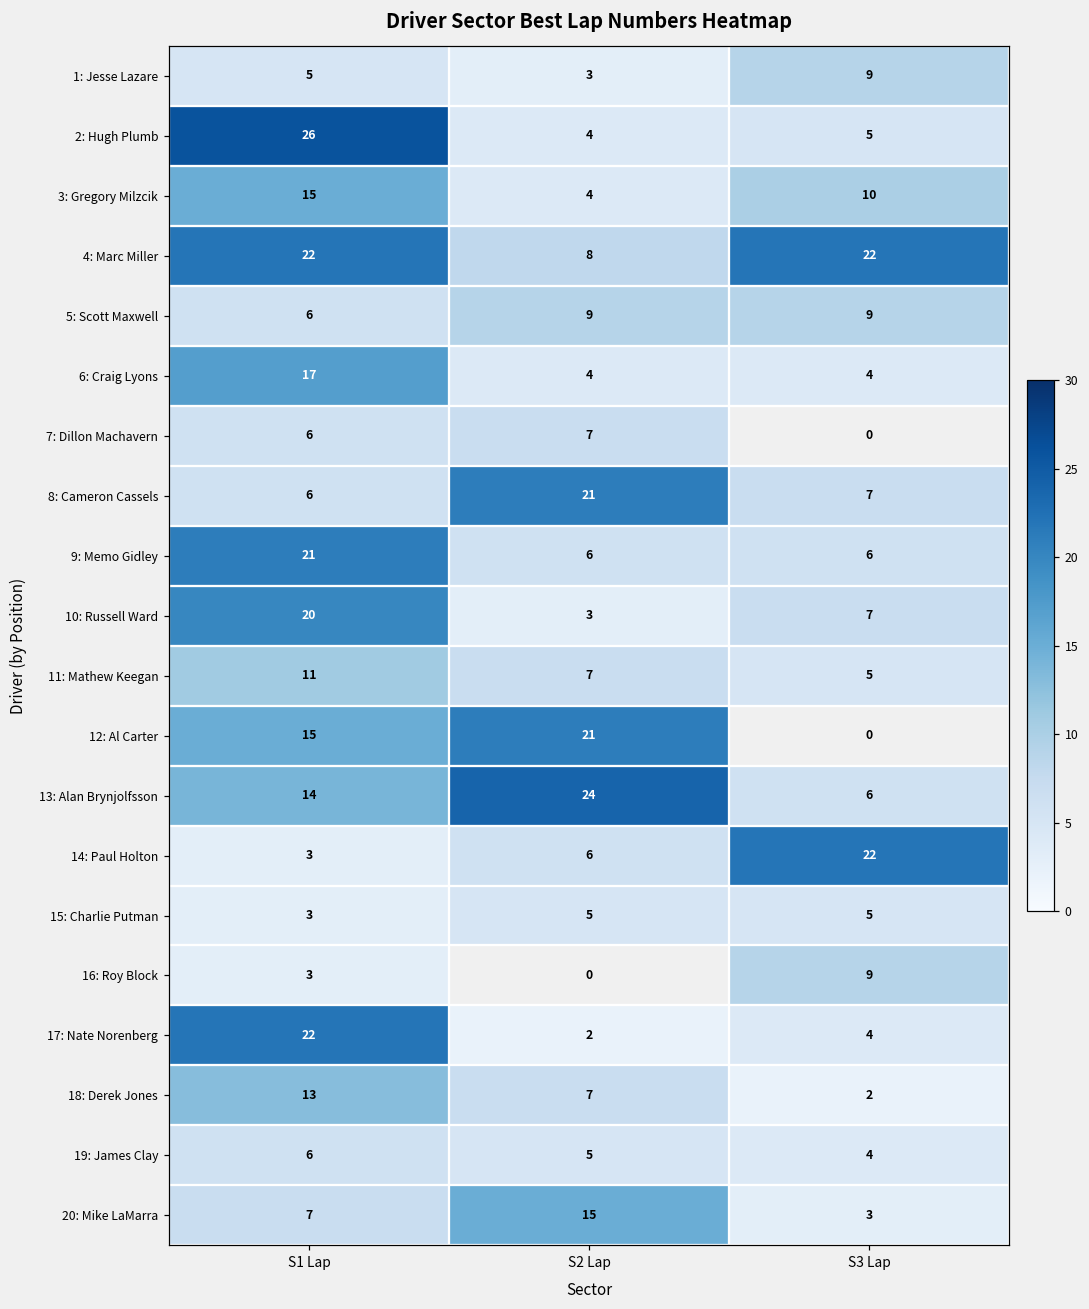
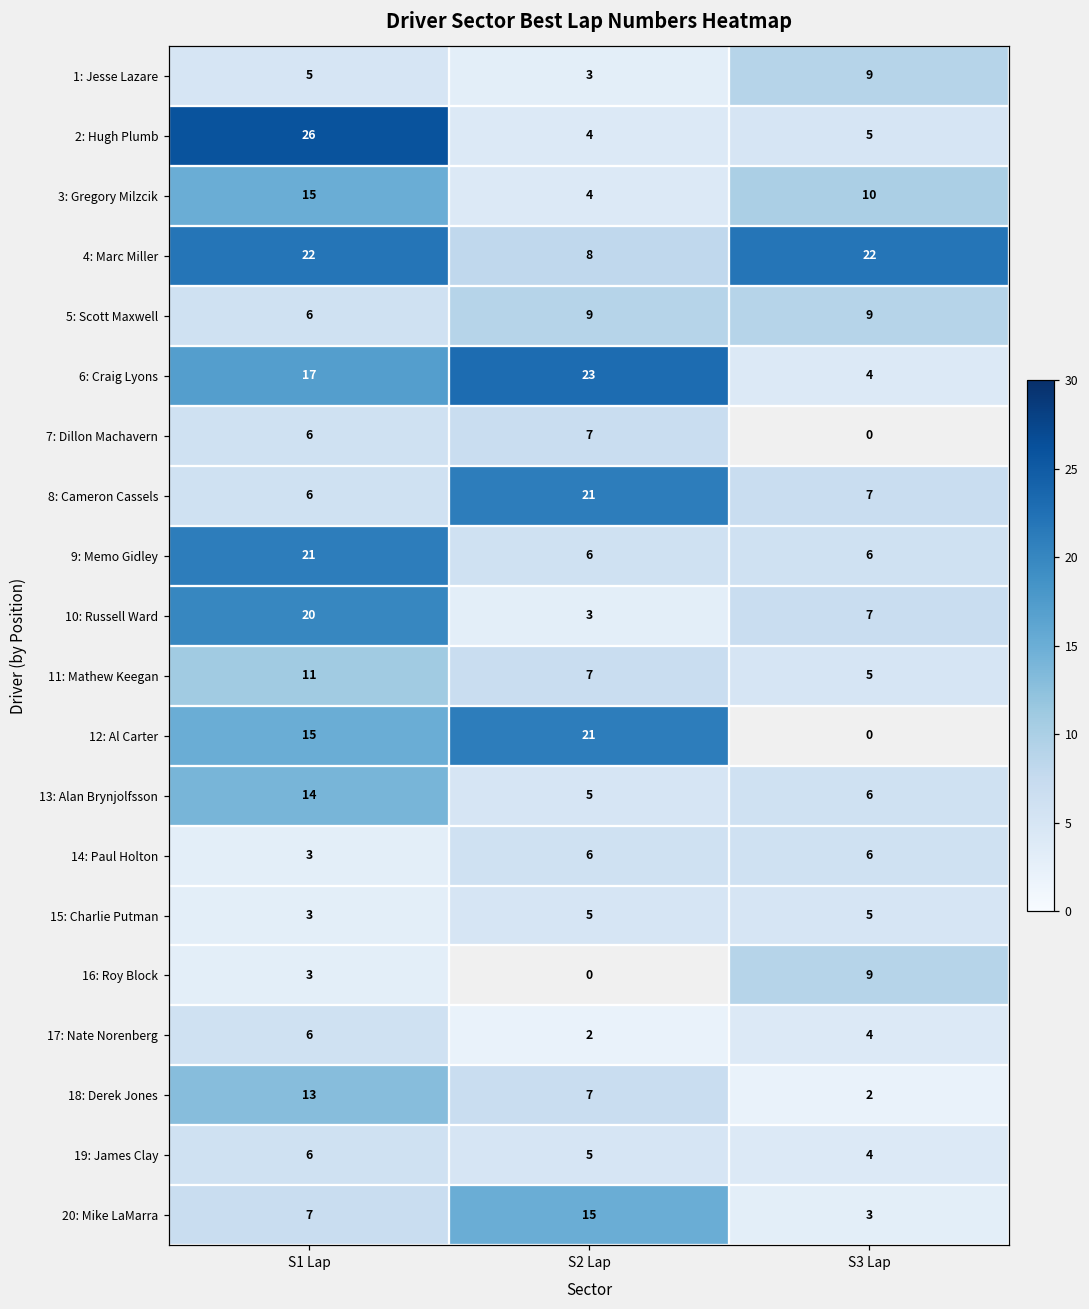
6: Craig Lyons, S2 Lap: 4 -> 23
13: Alan Brynjolfsson, S2 Lap: 24 -> 5
14: Paul Holton, S3 Lap: 22 -> 6
17: Nate Norenberg, S1 Lap: 22 -> 6
